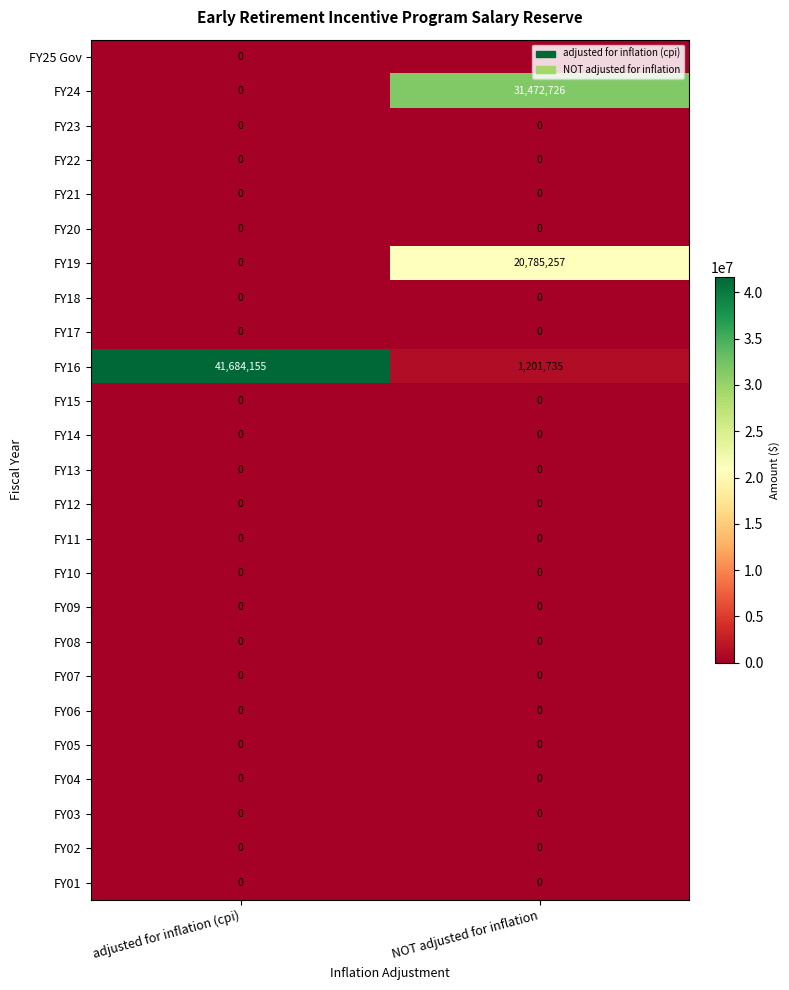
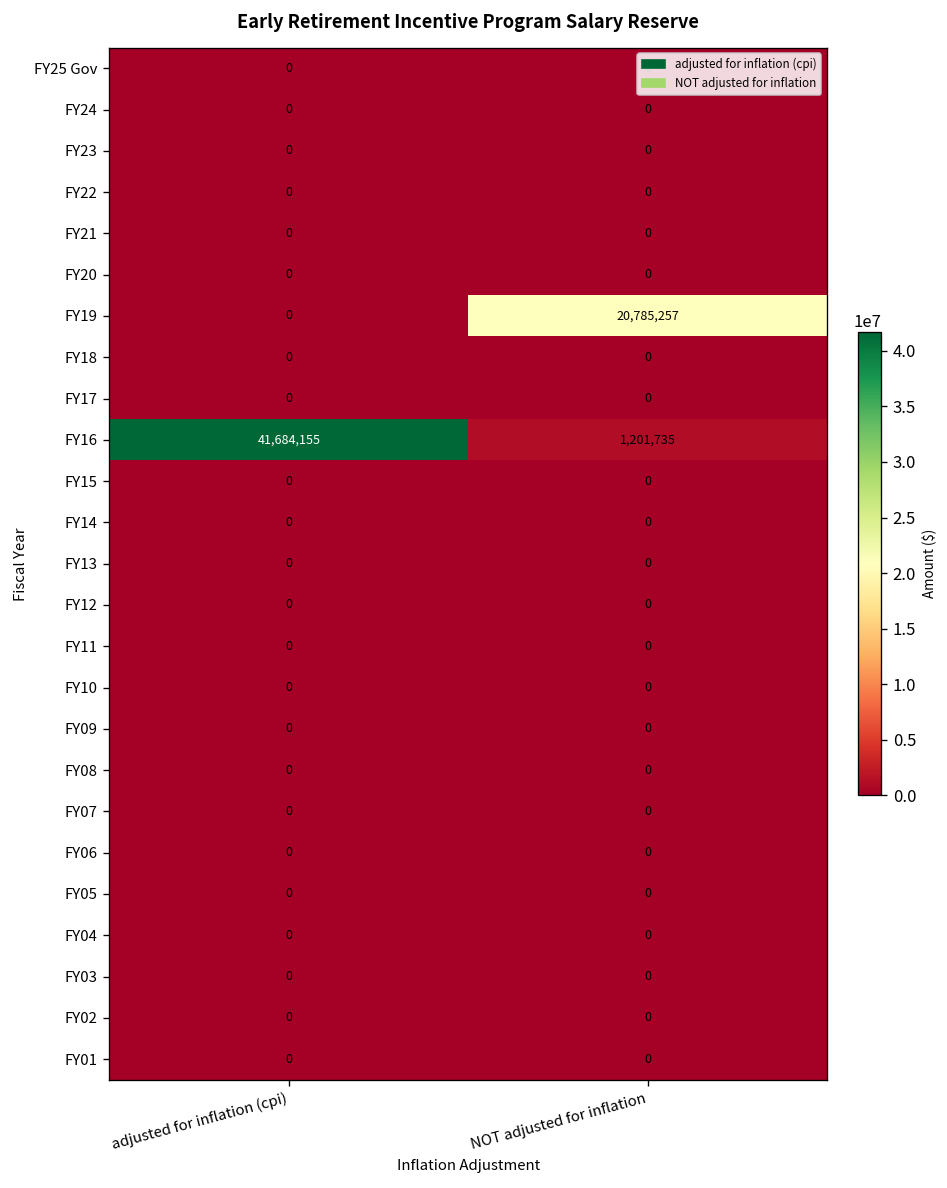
FY24, NOT adjusted for inflation: 31,472,726 -> 0
